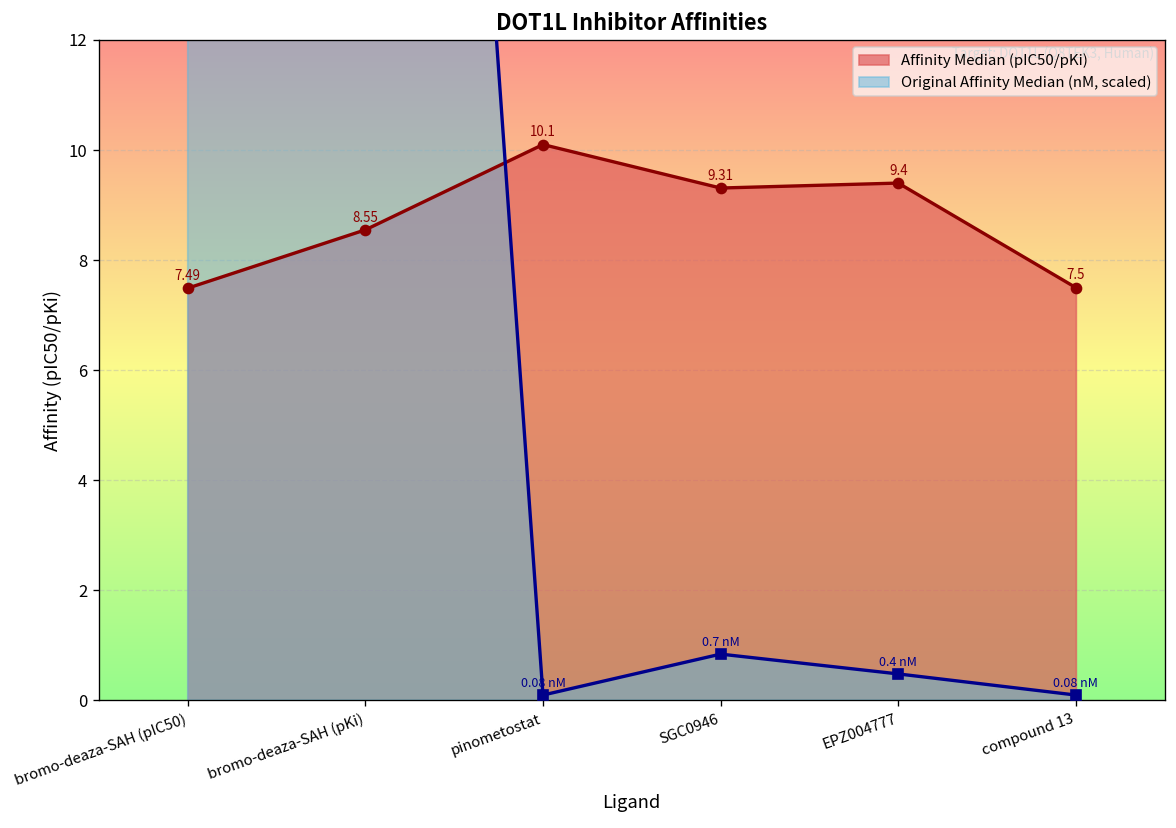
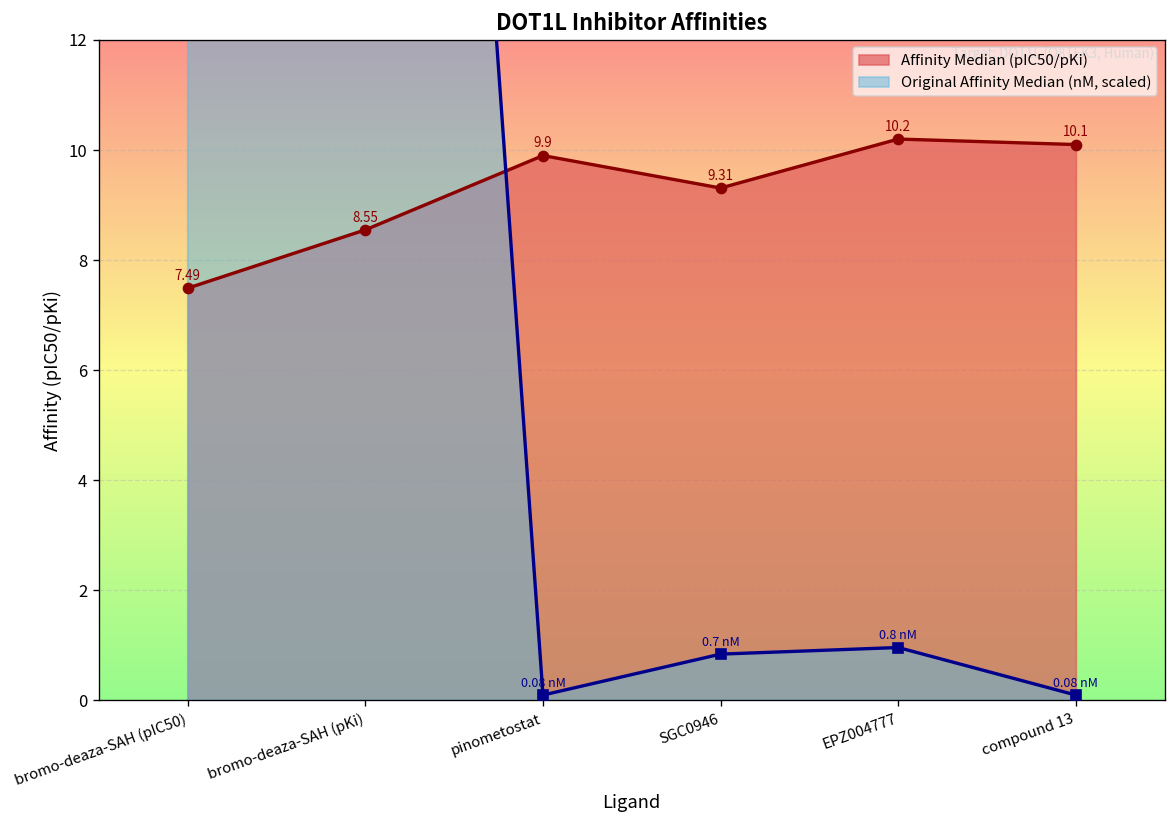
Affinity Median (pIC50/pKi), pinometostat: 10.1 -> 9.9
Affinity Median (pIC50/pKi), EPZ004777: 9.4 -> 10.2
Original Affinity Median (nM, scaled), EPZ004777: 0.4 -> 0.8
Affinity Median (pIC50/pKi), compound 13: 7.5 -> 10.1
